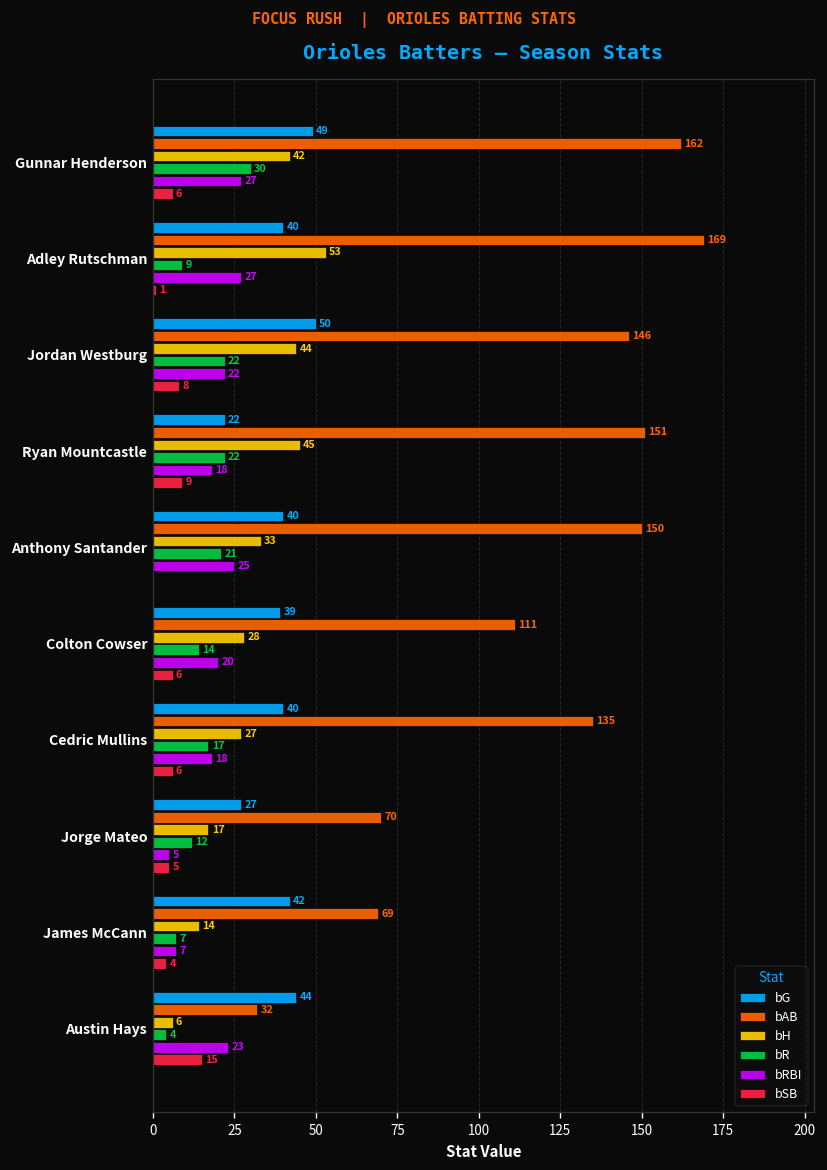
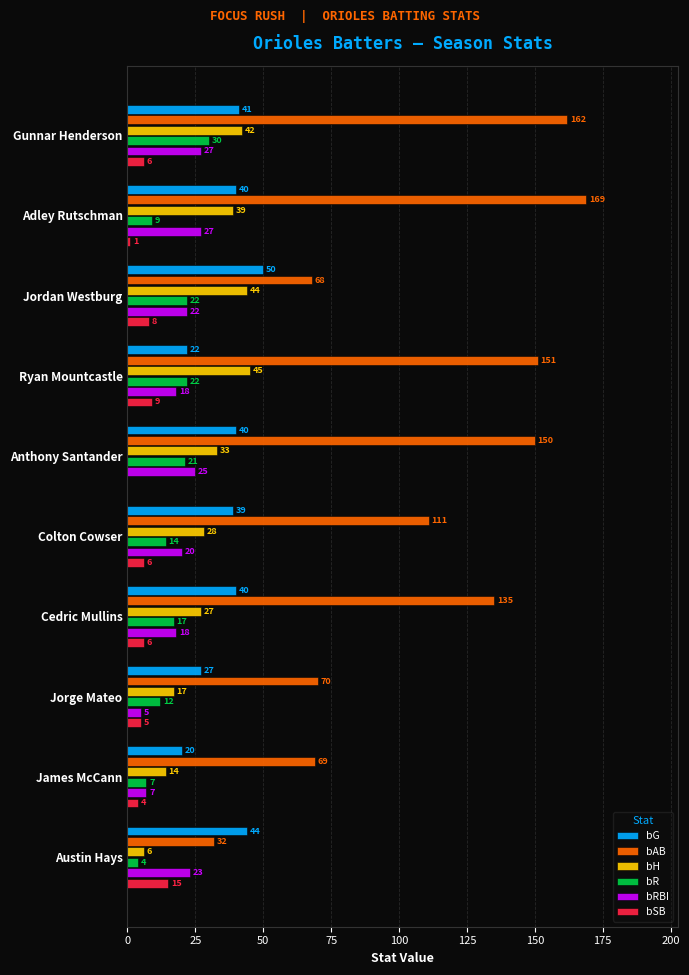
bG, Gunnar Henderson: 49 -> 41
bH, Adley Rutschman: 53 -> 39
bAB, Jordan Westburg: 146 -> 68
bG, James McCann: 42 -> 20
